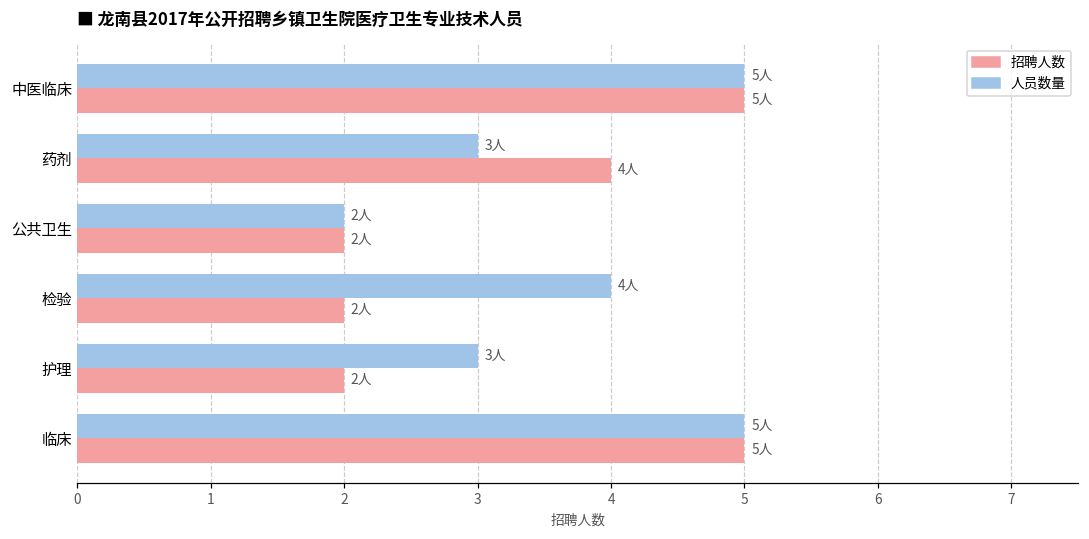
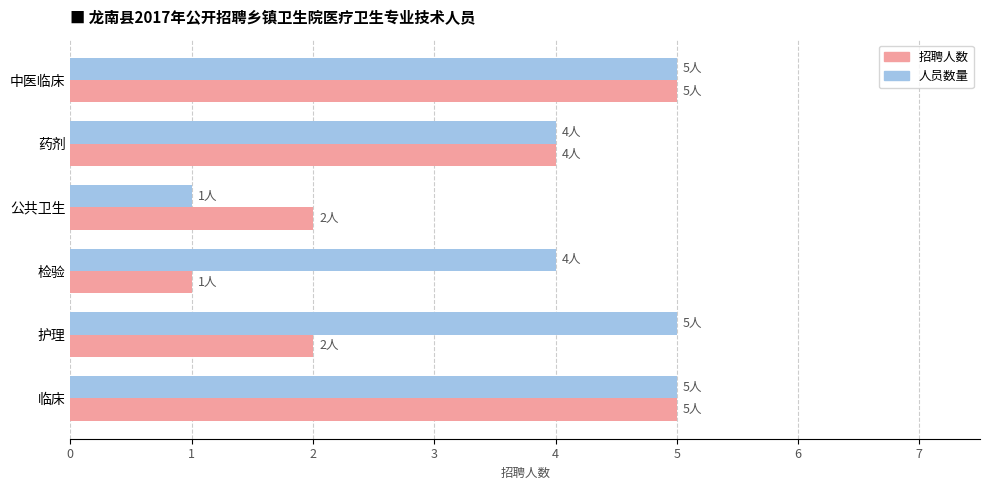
人员数量, 药剂: 3人 -> 4人
人员数量, 公共卫生: 2人 -> 1人
招聘人数, 检验: 2人 -> 1人
人员数量, 护理: 3人 -> 5人
